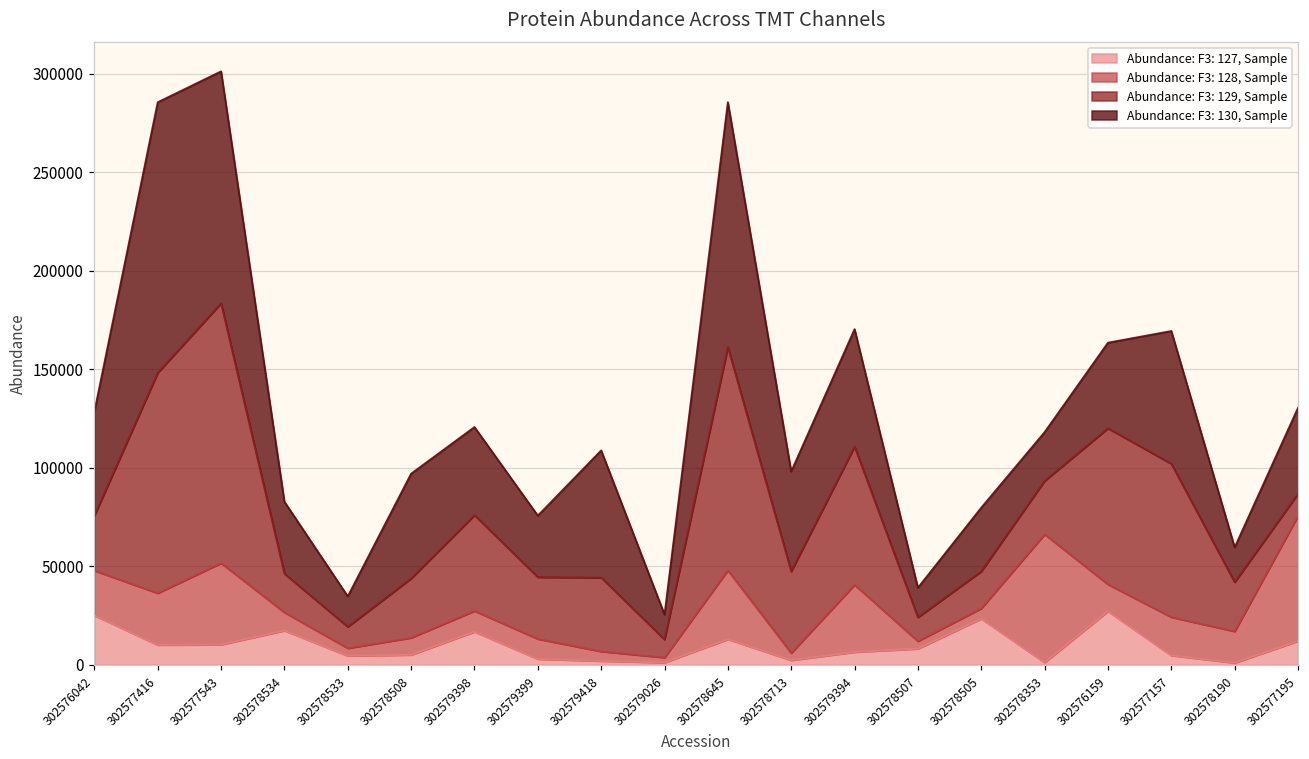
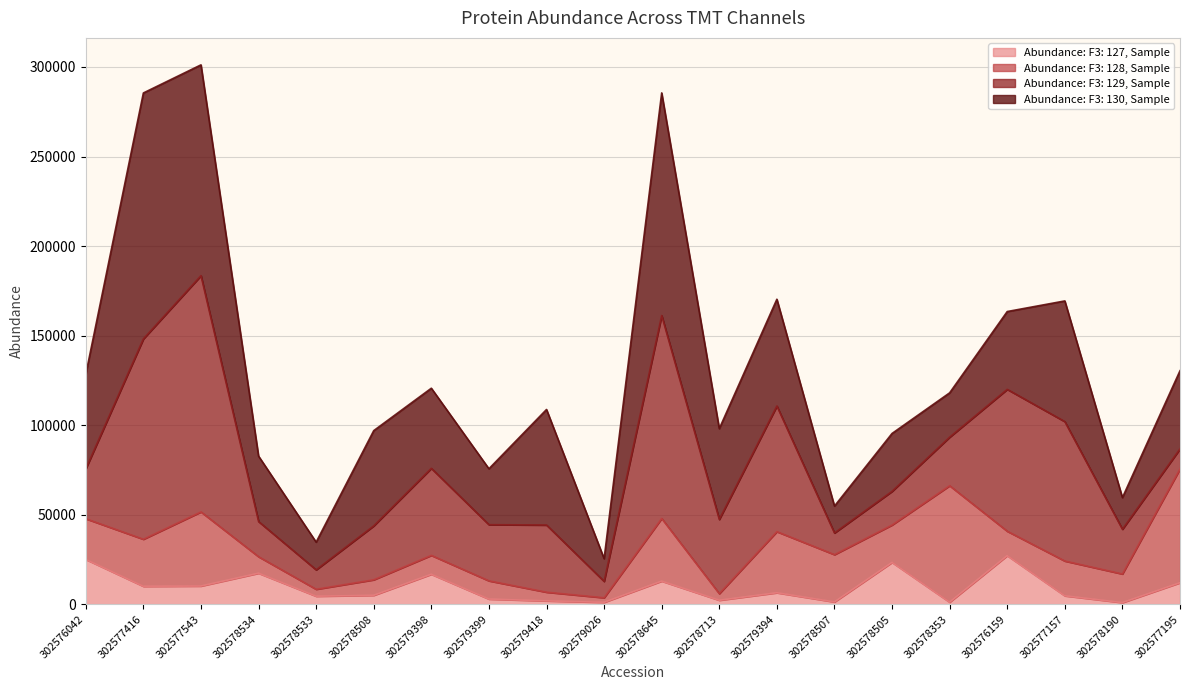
Abundance: F3: 127, Sample, 302578507: 8000 -> 1000
Abundance: F3: 128, Sample, 302578507: 4000 -> 26000
Abundance: F3: 128, Sample, 302578505: 5000 -> 21000
